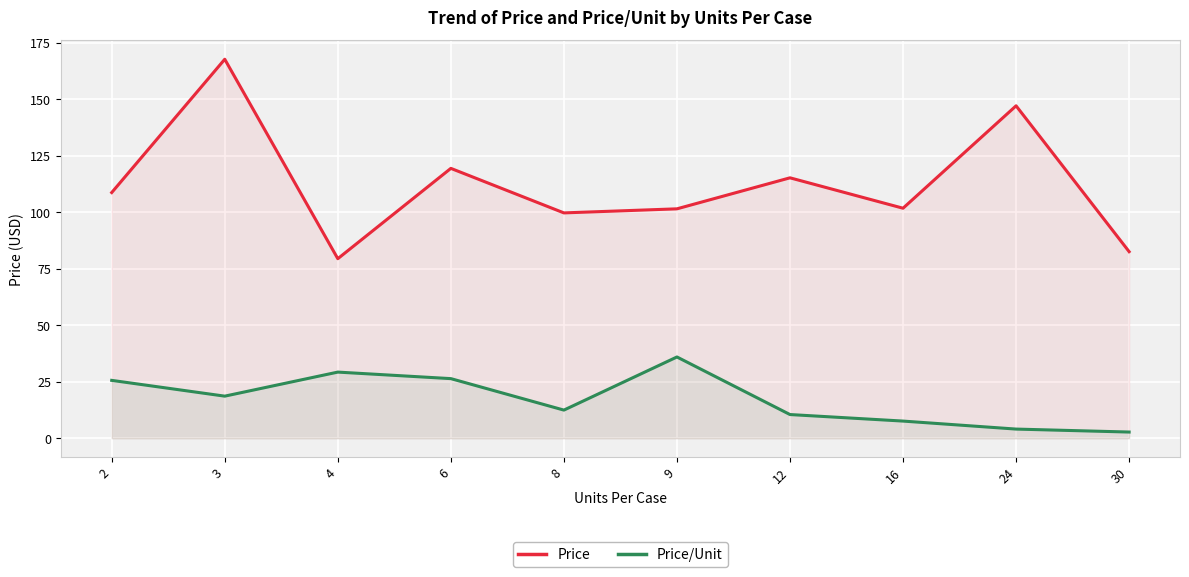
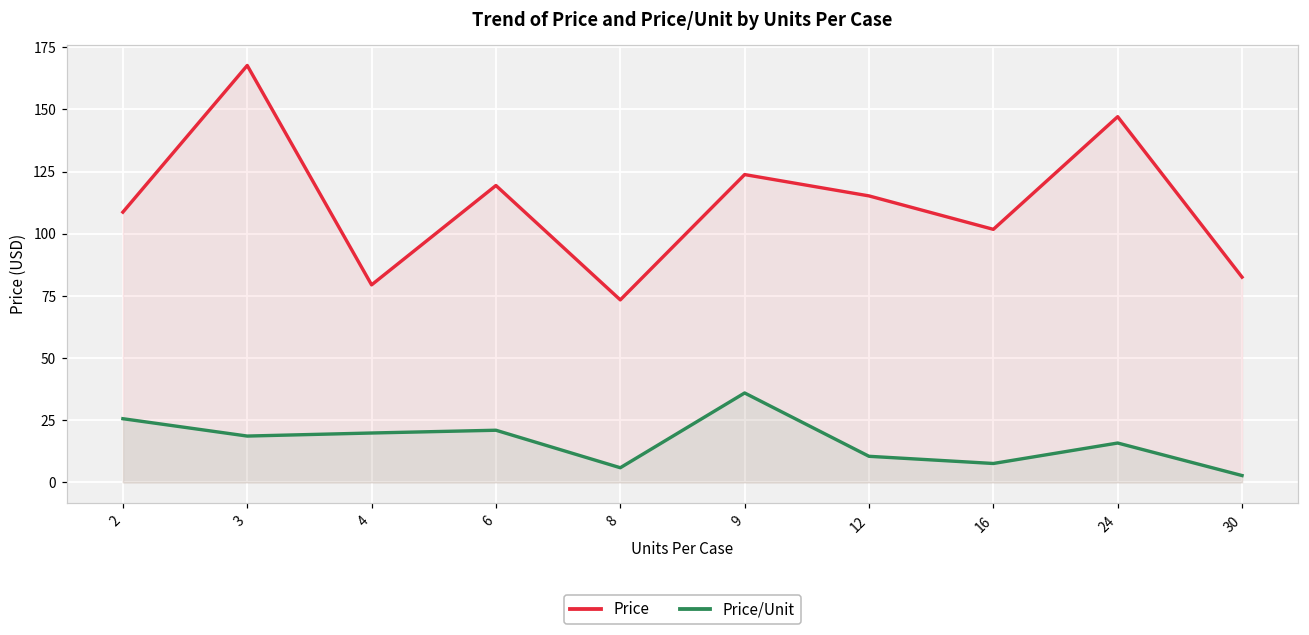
Price/Unit, 4: 29 -> 20
Price/Unit, 6: 26 -> 21
Price, 8: 100 -> 73
Price/Unit, 8: 12 -> 6
Price, 9: 102 -> 124
Price/Unit, 24: 4 -> 16
